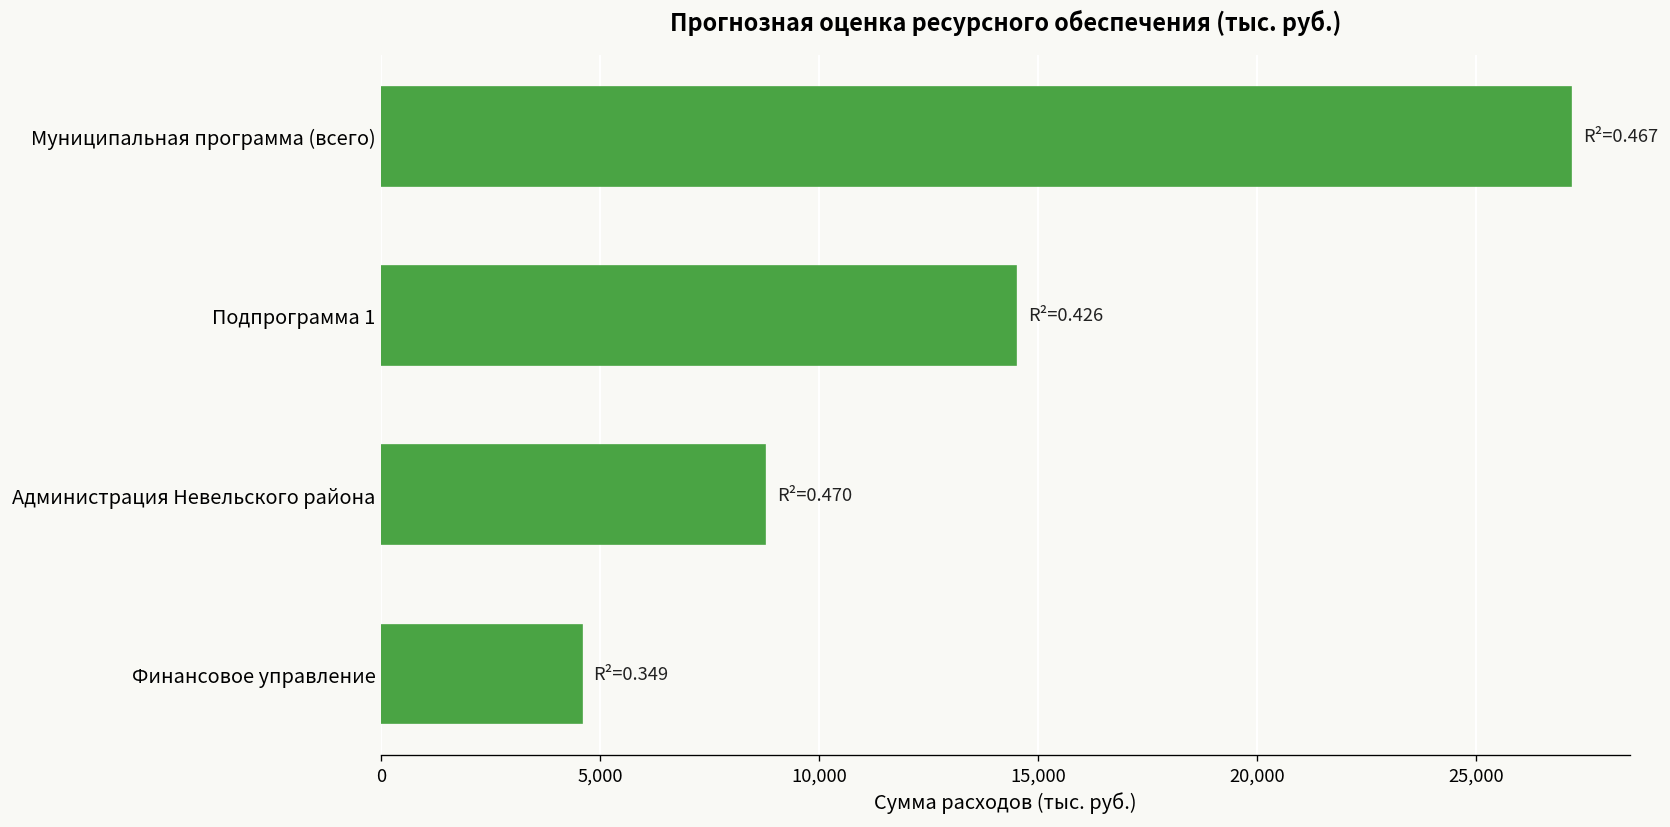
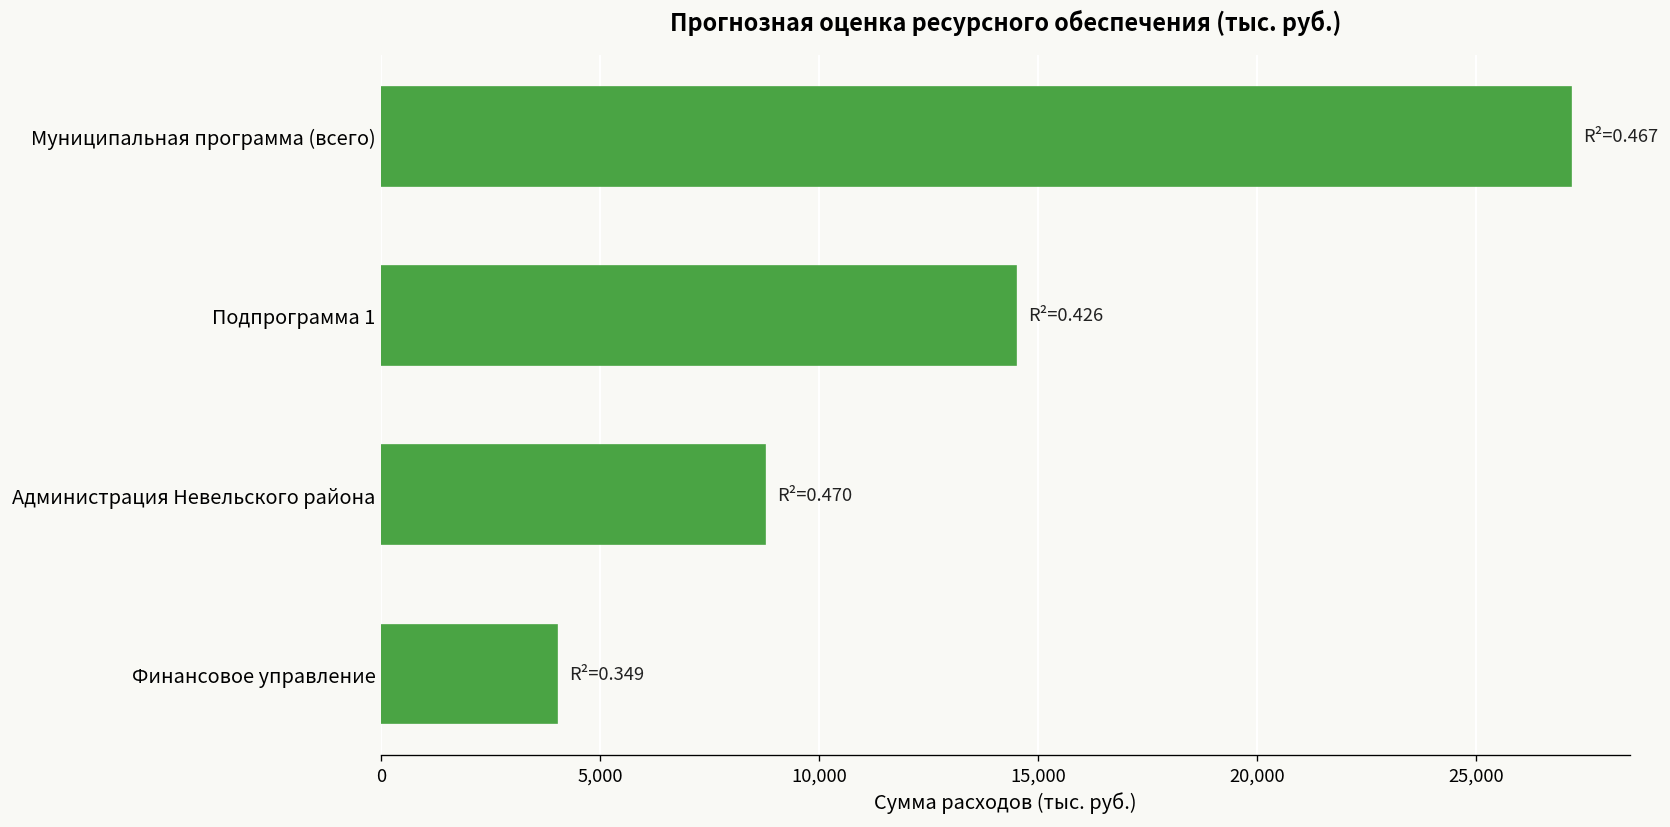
Финансовое управление: 4,600 -> 4,000
